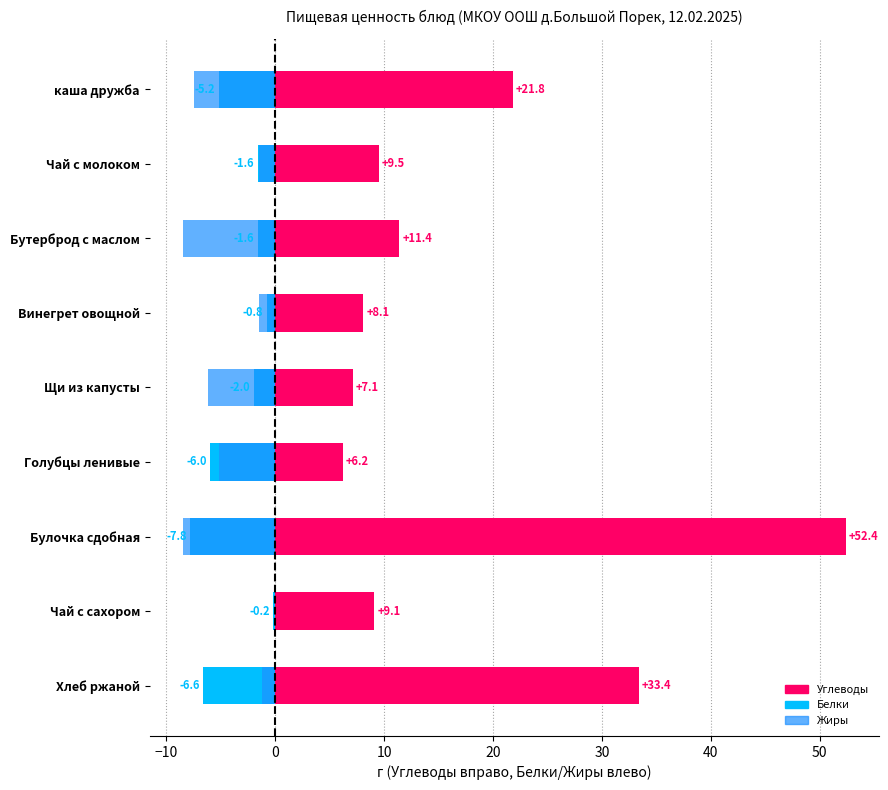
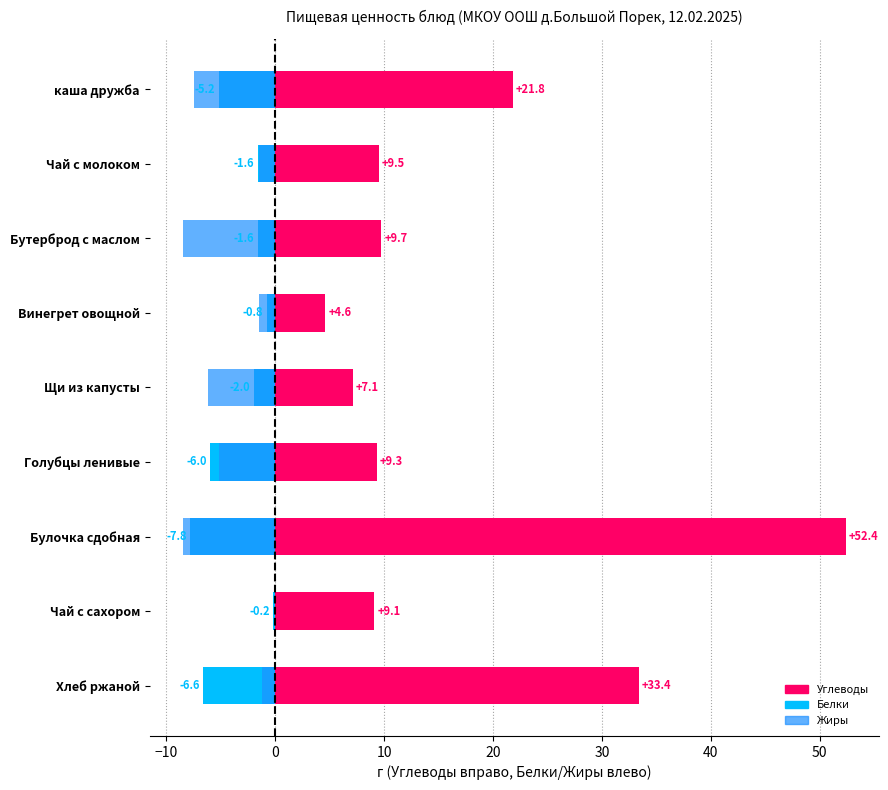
Углеводы, Бутерброд с маслом: +11.4 -> +9.7
Углеводы, Винегрет овощной: +8.1 -> +4.6
Углеводы, Голубцы ленивые: +6.2 -> +9.3
